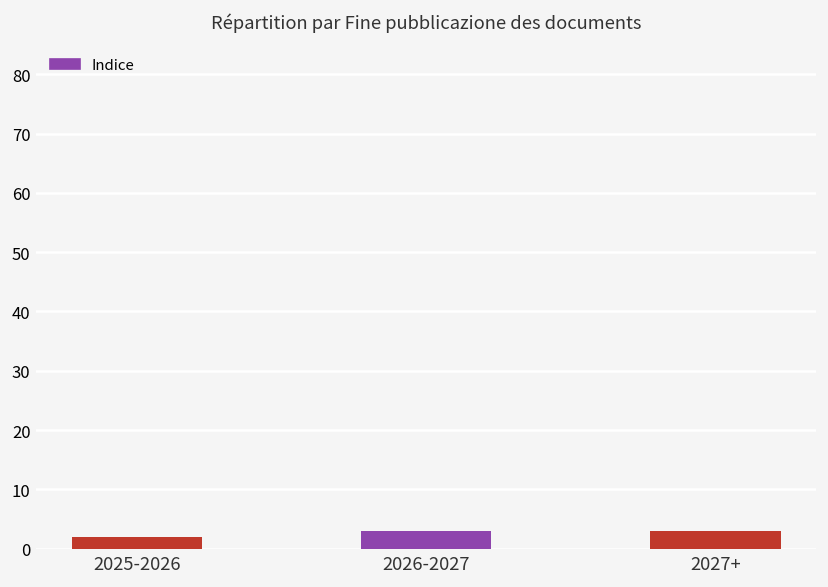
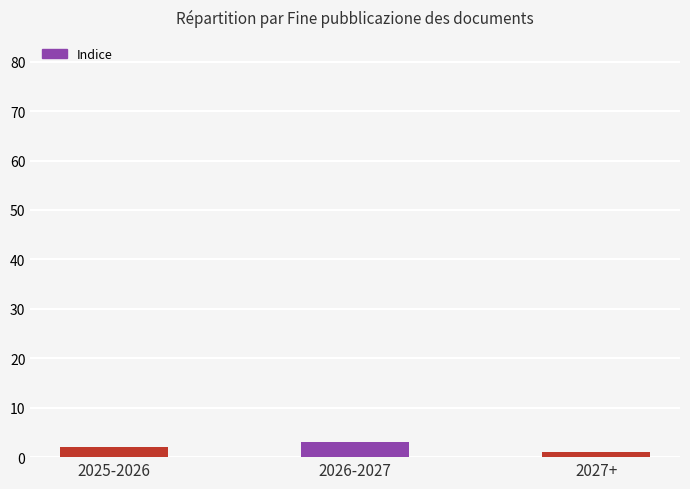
2027+: 3 -> 1
